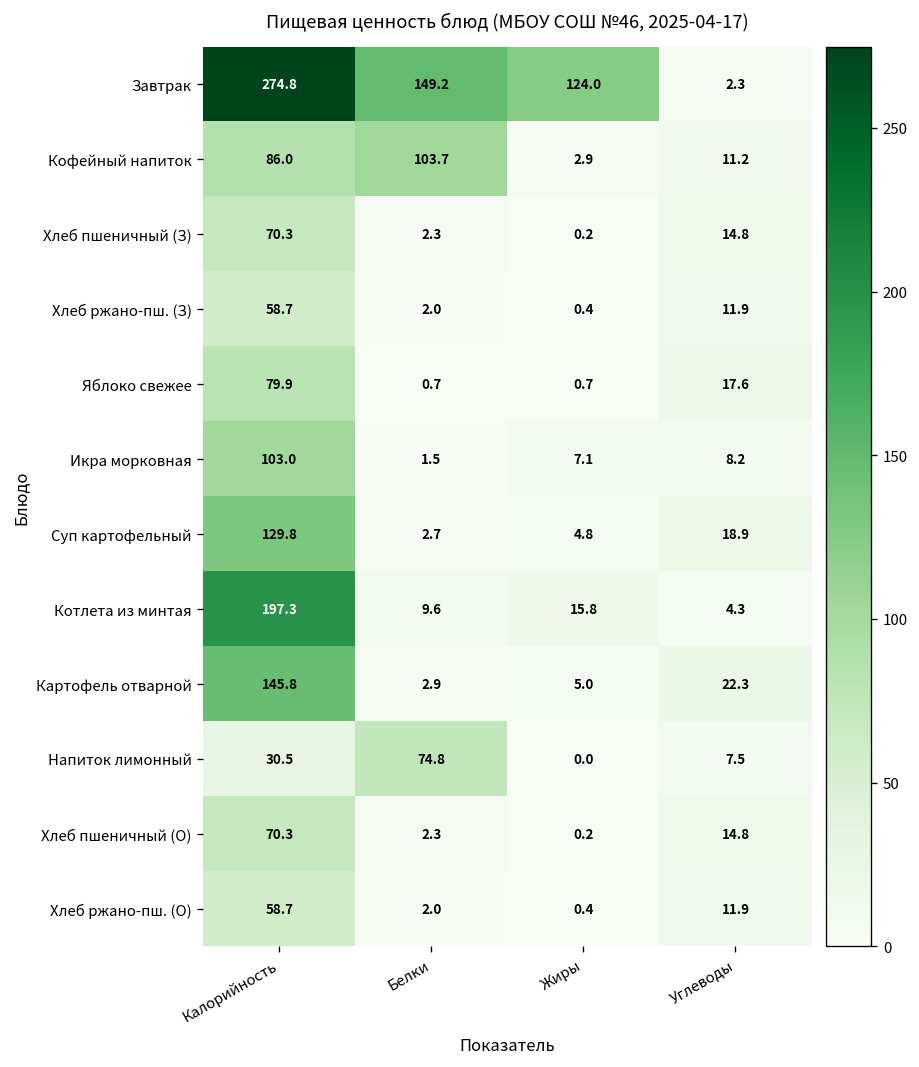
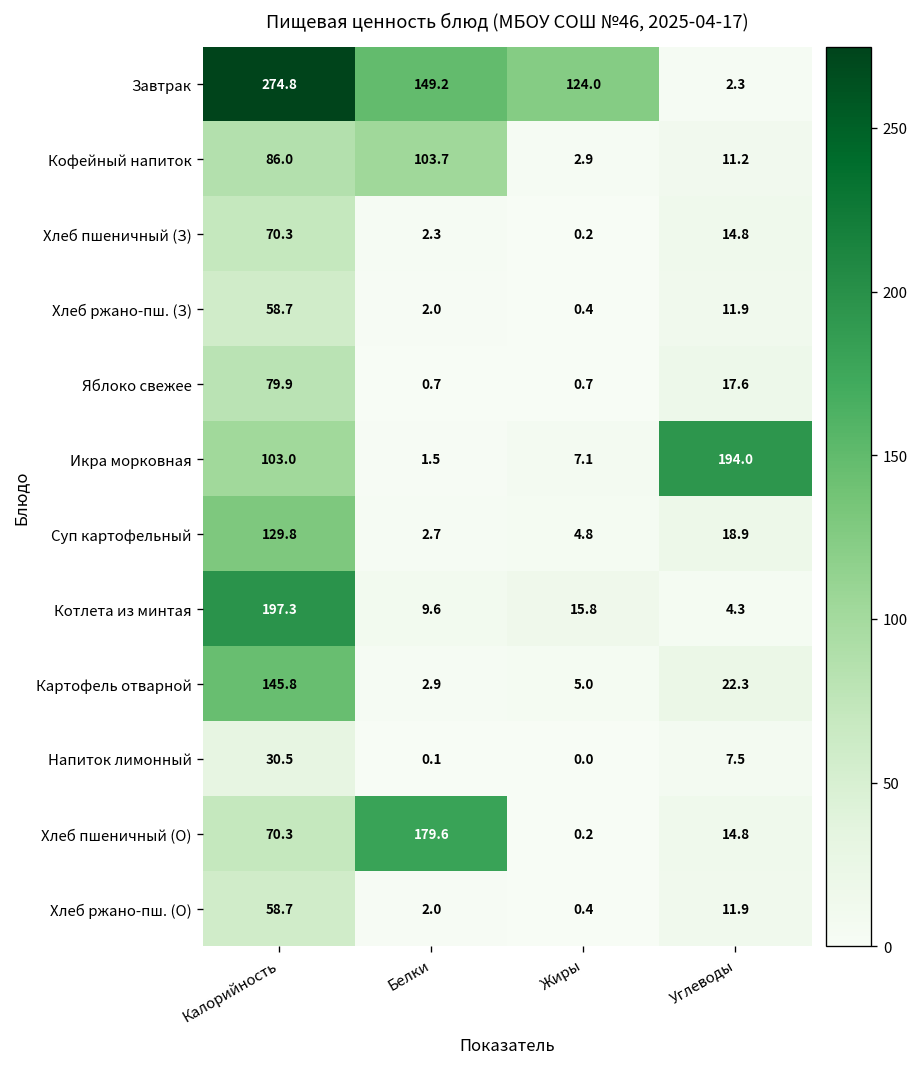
Икра морковная, Углеводы: 8.2 -> 194.0
Напиток лимонный, Белки: 74.8 -> 0.1
Хлеб пшеничный (О), Белки: 2.3 -> 179.6
